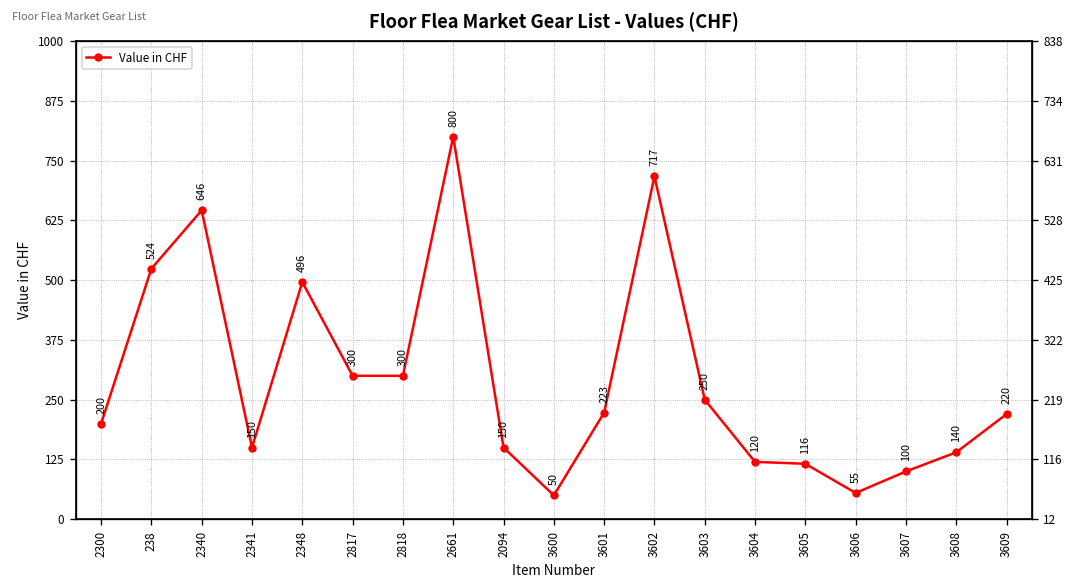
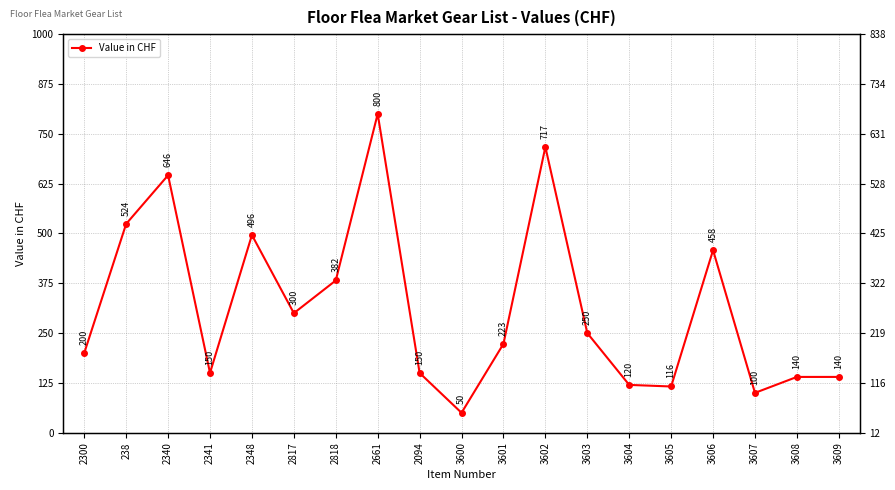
2818: 300 -> 382
3606: 55 -> 458
3609: 220 -> 140
